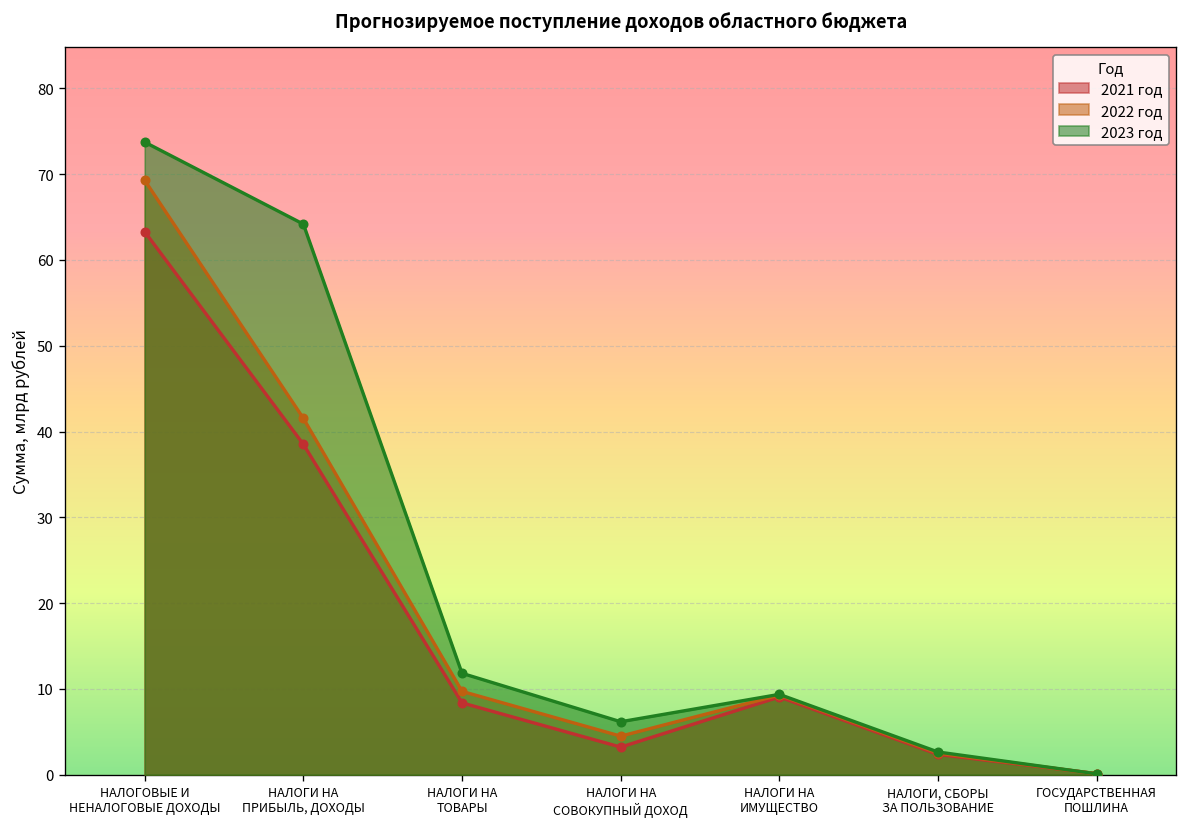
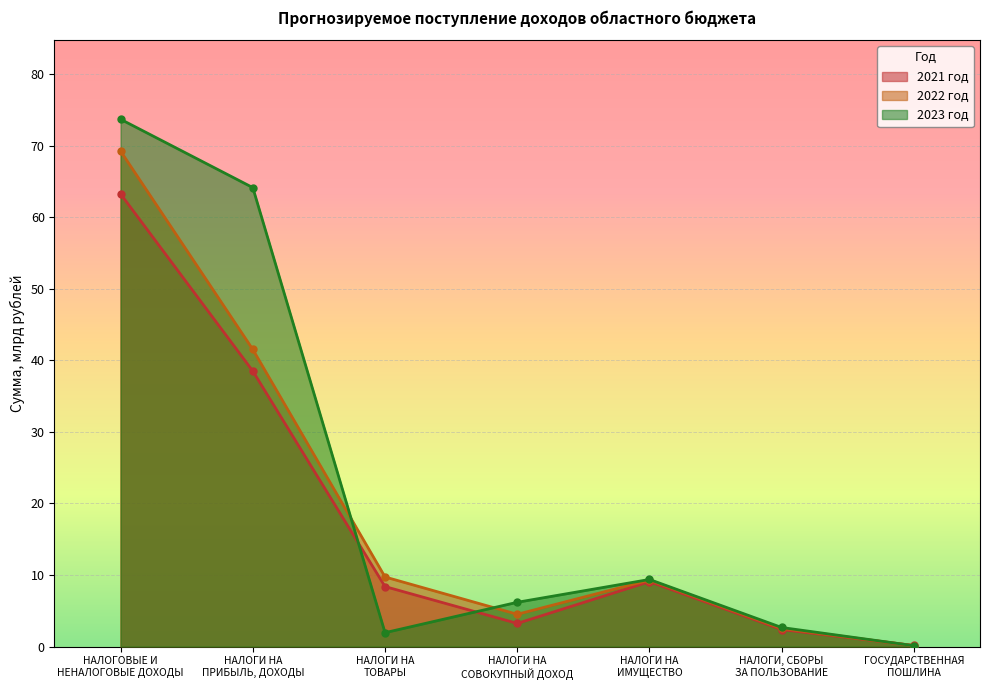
2023 год, НАЛОГИ НА ТОВАРЫ: 12 -> 2
